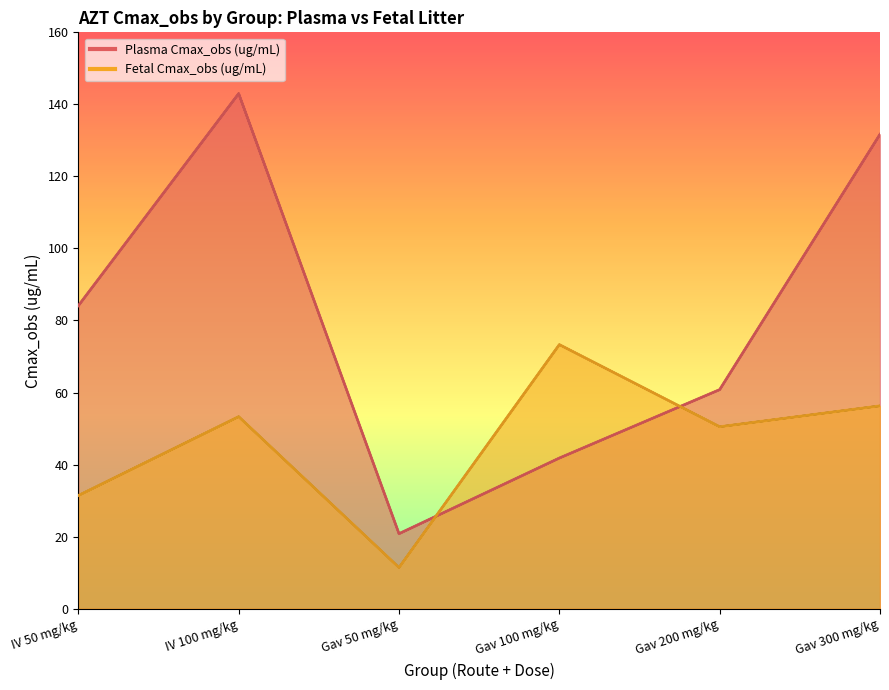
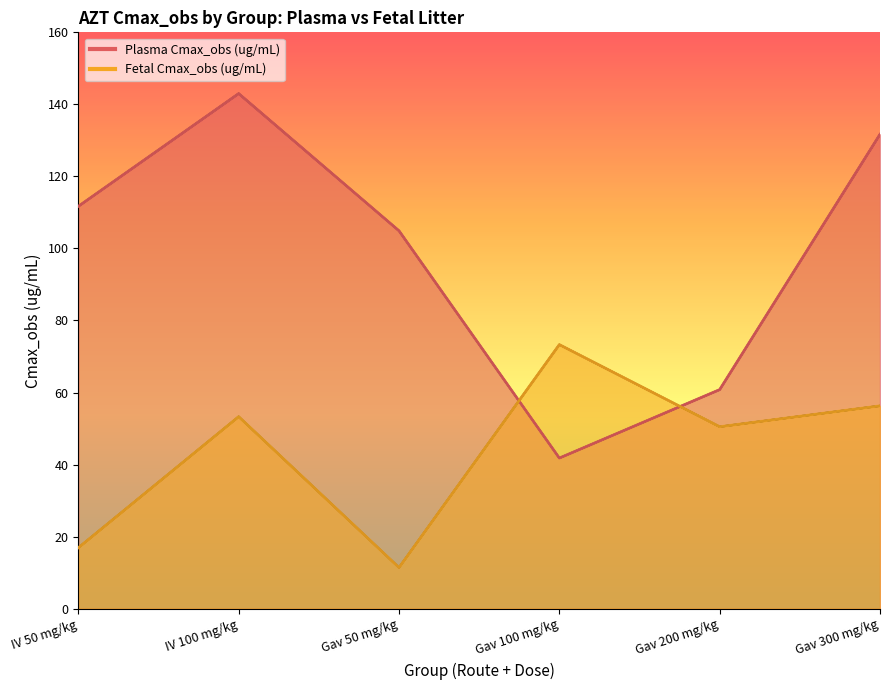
Plasma Cmax_obs (ug/mL), IV 50 mg/kg: 84 -> 112
Fetal Cmax_obs (ug/mL), IV 50 mg/kg: 31 -> 17
Plasma Cmax_obs (ug/mL), Gav 50 mg/kg: 21 -> 105
